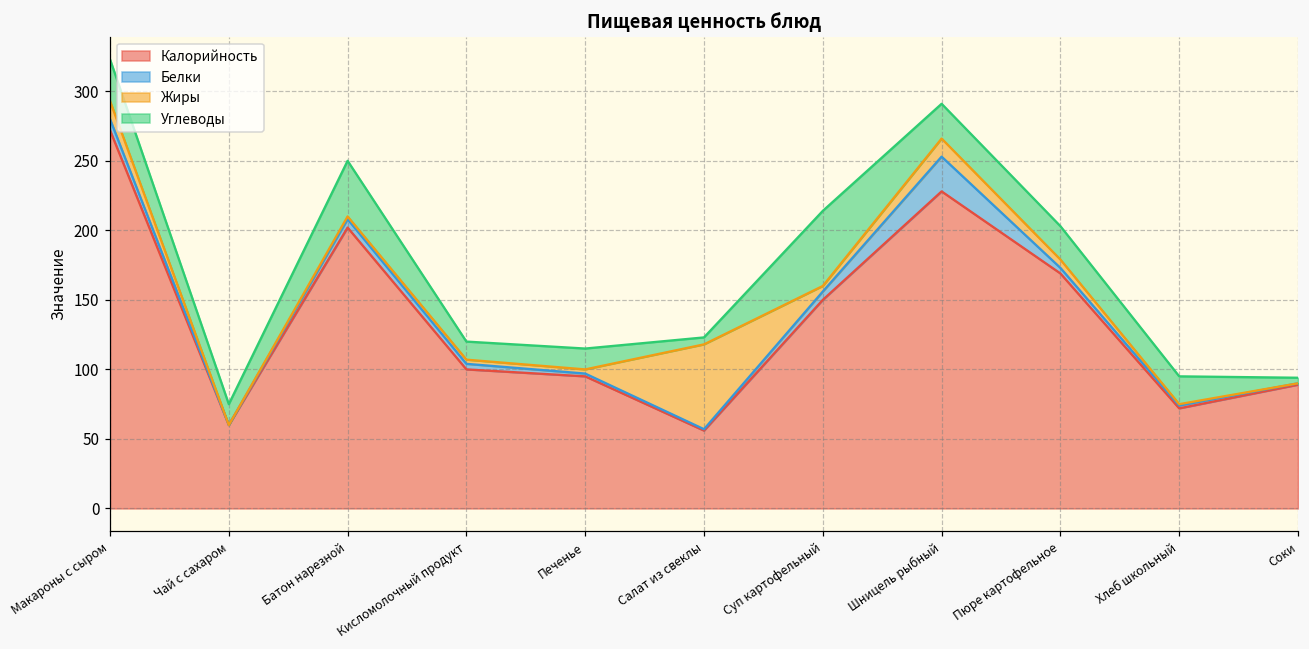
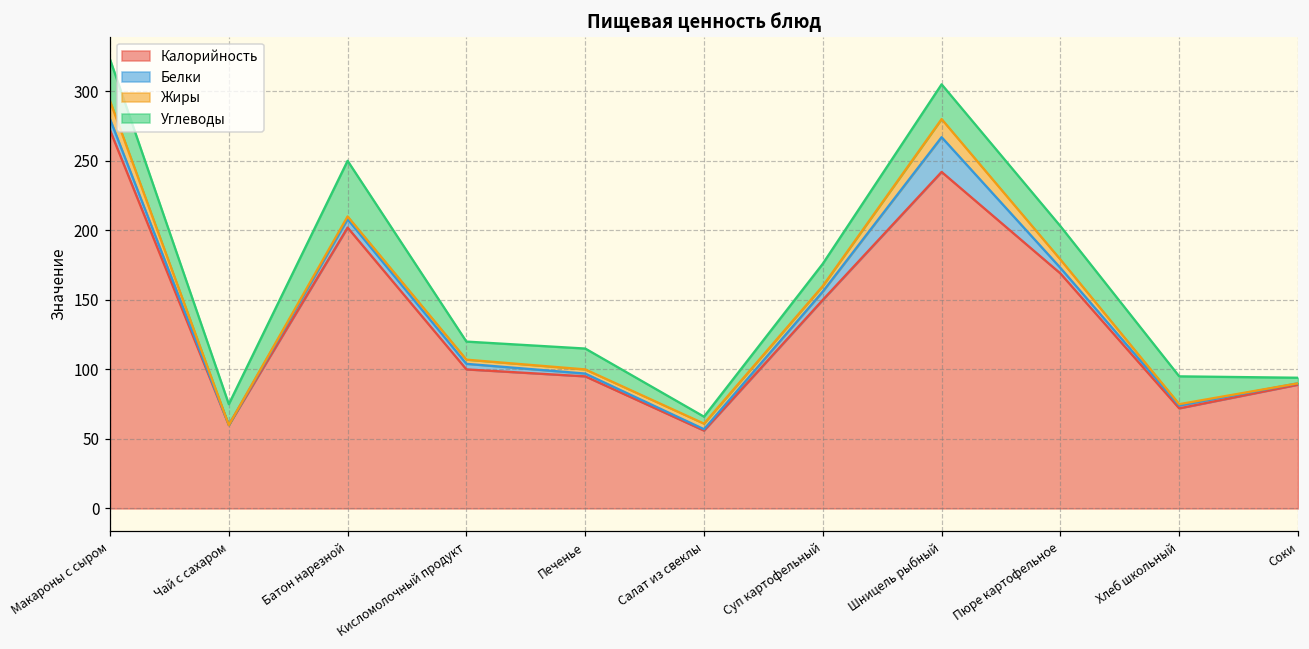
Жиры, Салат из свеклы: 61 -> 4
Углеводы, Суп картофельный: 54 -> 16
Калорийность, Шницель рыбный: 228 -> 242
